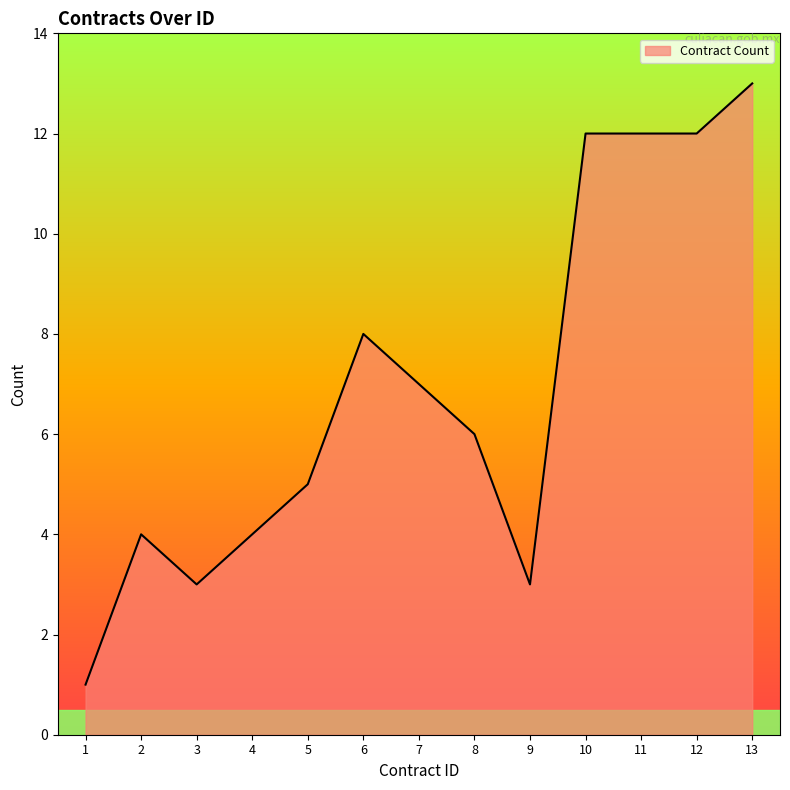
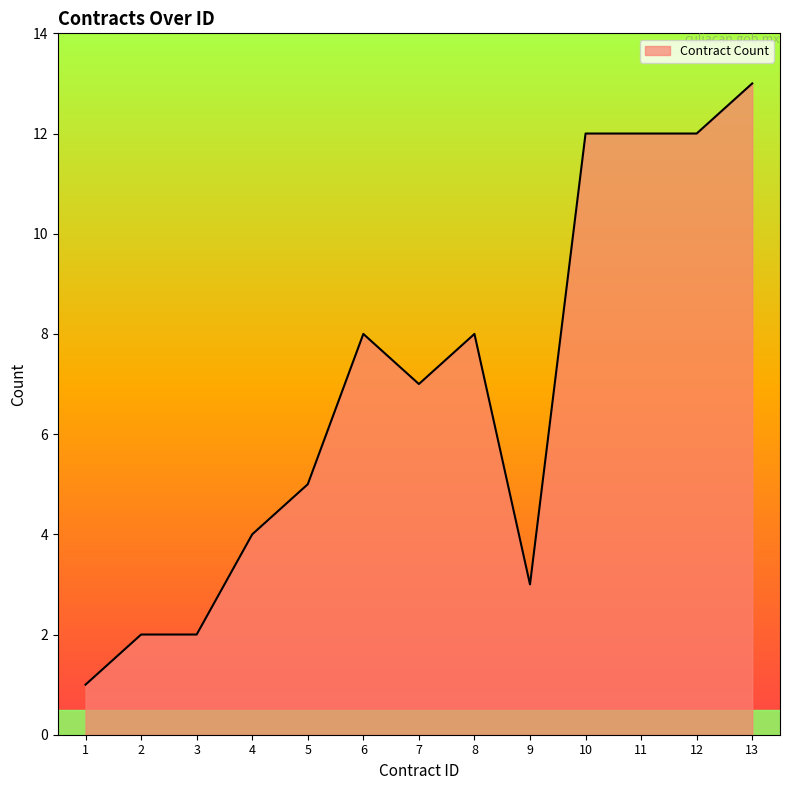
2: 4 -> 2
3: 3 -> 2
8: 6 -> 8
